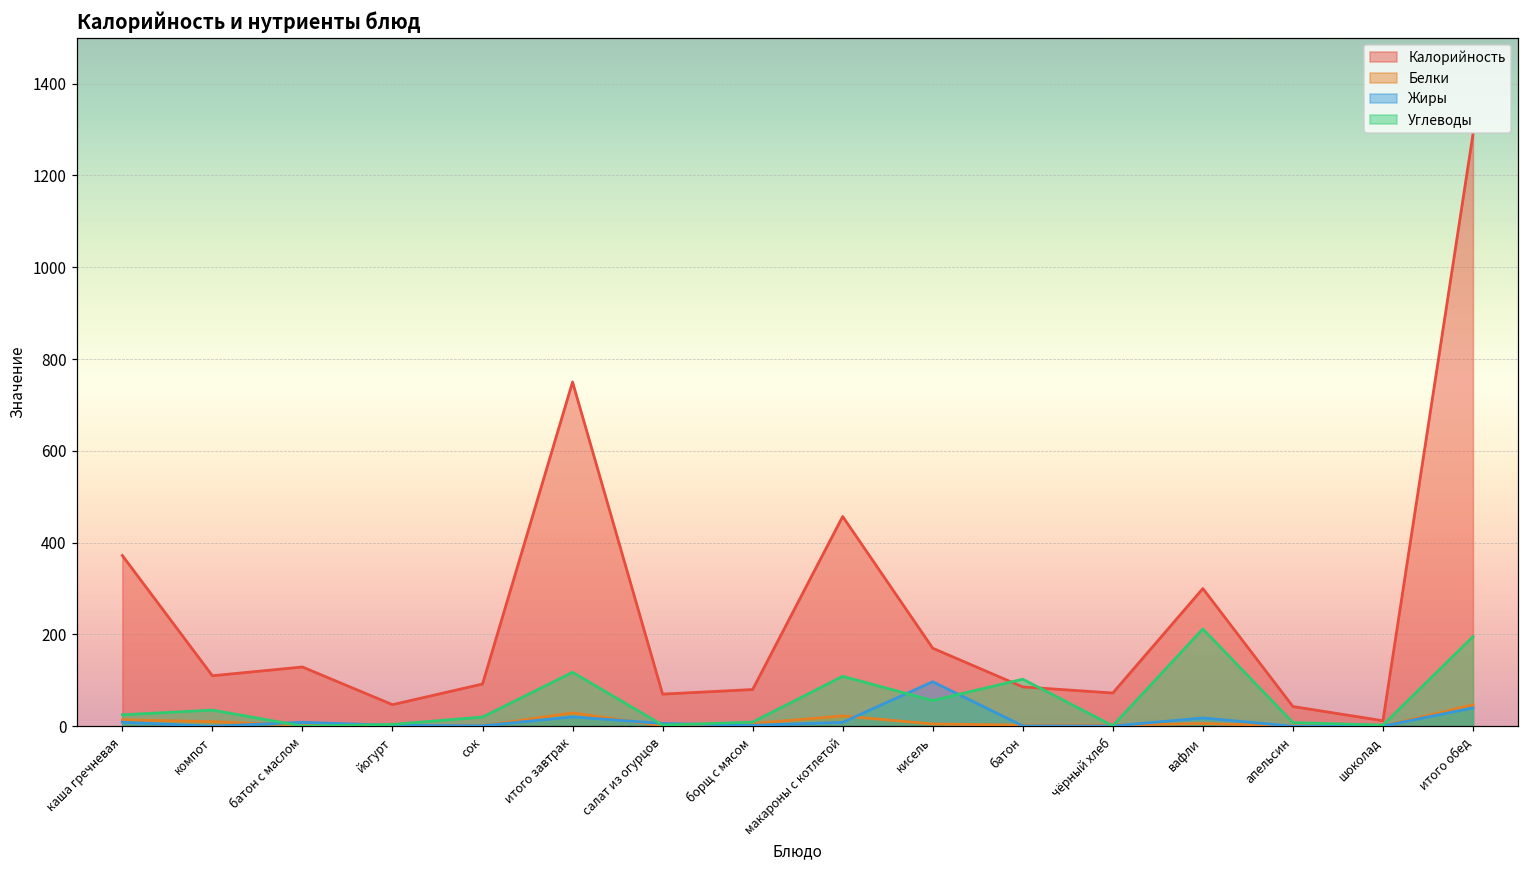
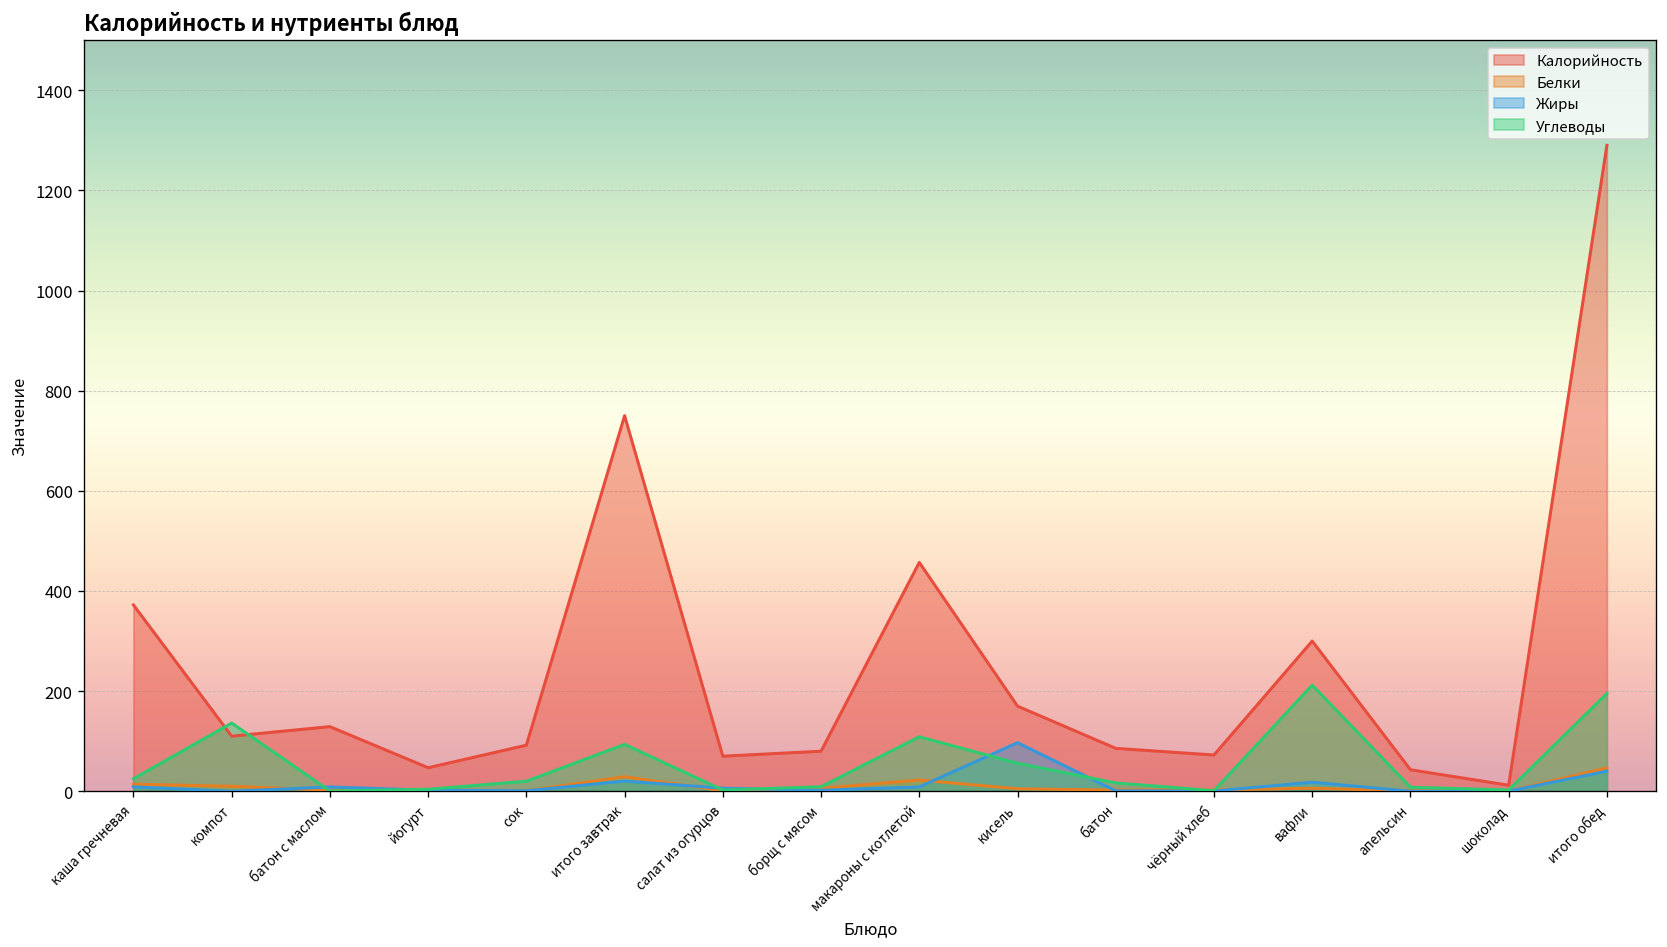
Углеводы, компот: 40 -> 140
Углеводы, итого завтрак: 120 -> 90
Углеводы, батон: 100 -> 20
